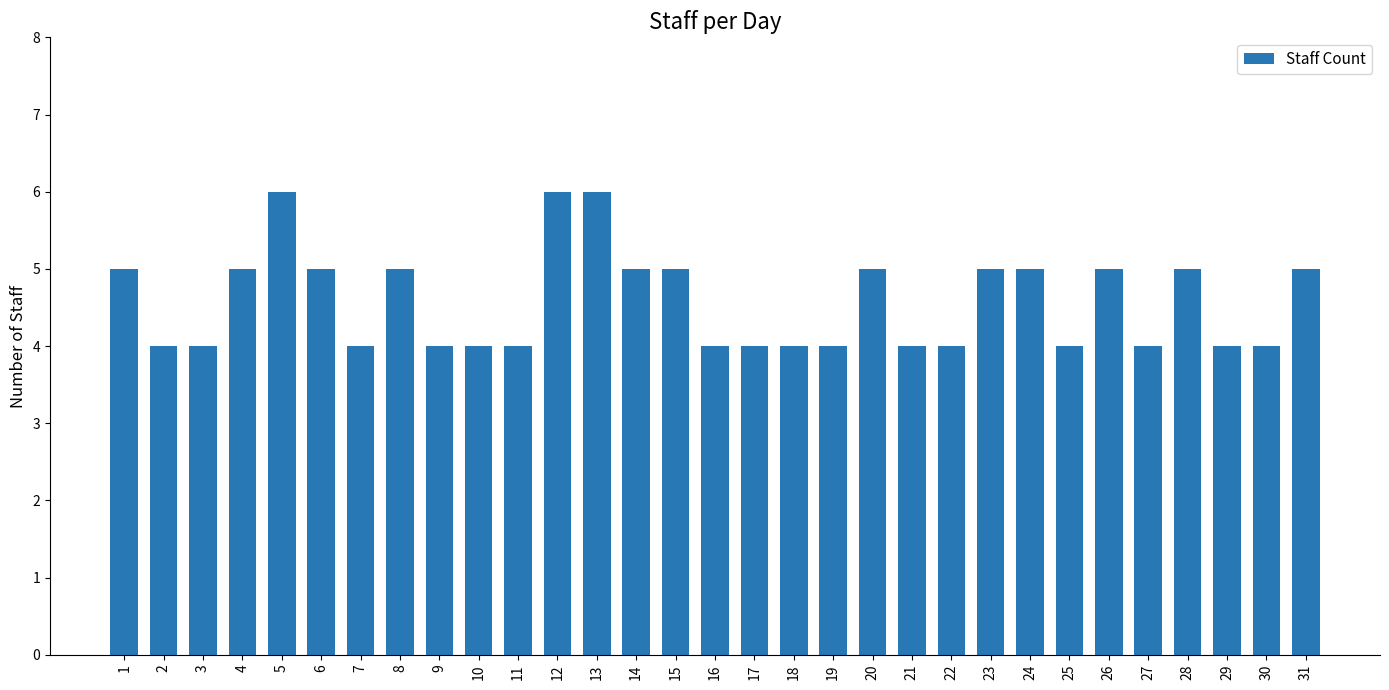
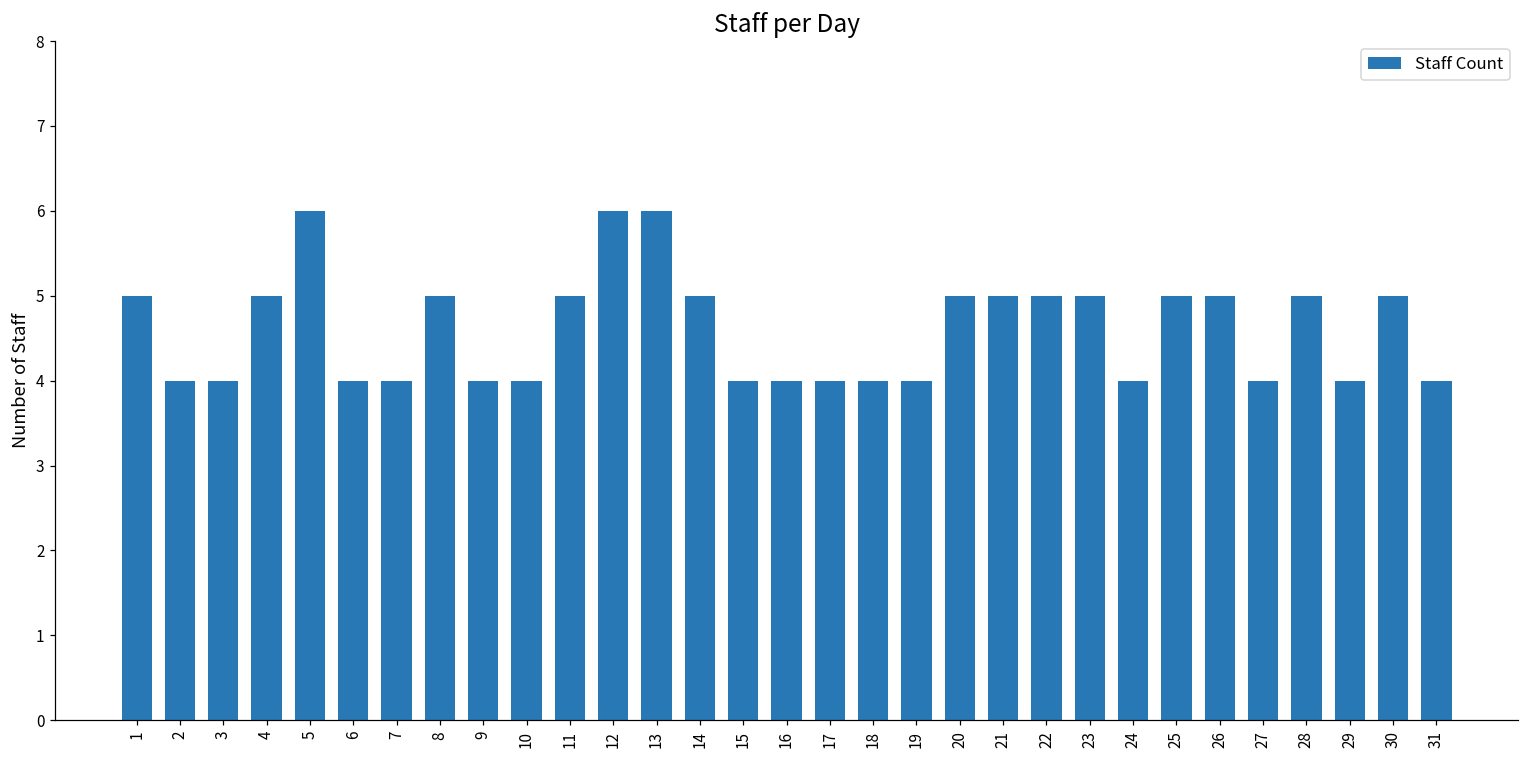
6: 5 -> 4
11: 4 -> 5
15: 5 -> 4
21: 4 -> 5
22: 4 -> 5
24: 5 -> 4
25: 4 -> 5
30: 4 -> 5
31: 5 -> 4
